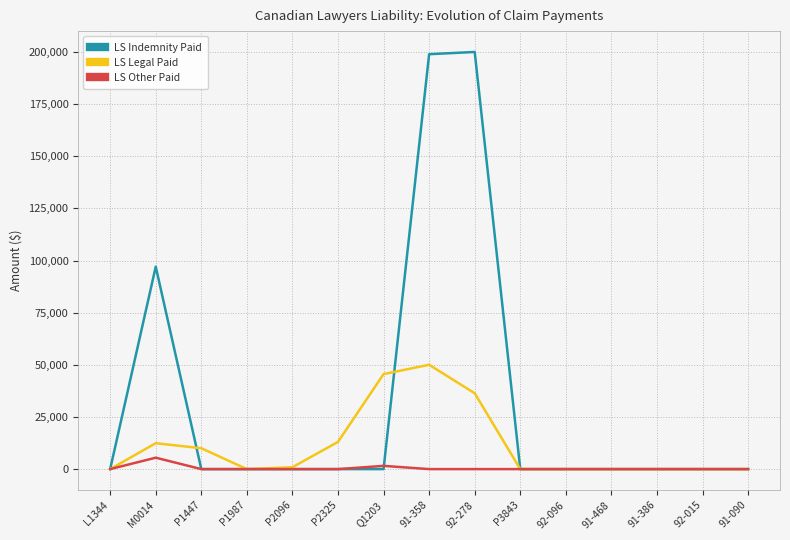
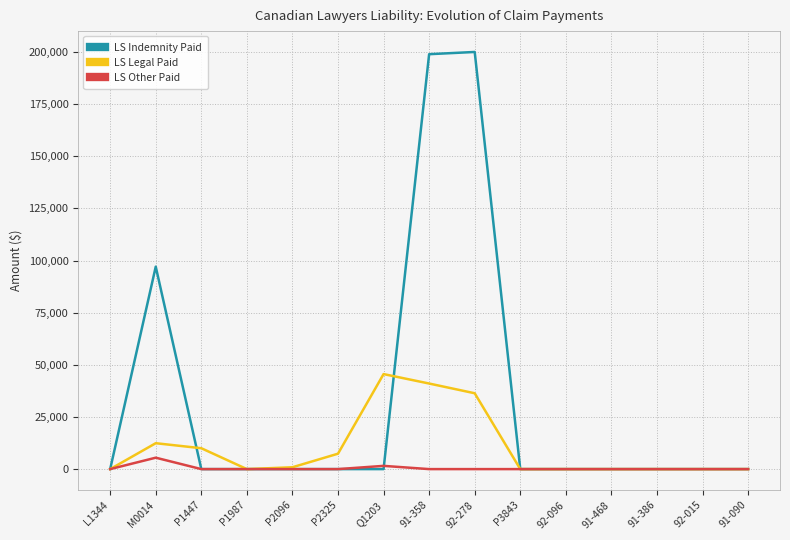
LS Legal Paid, P2325: 13,000 -> 7,000
LS Legal Paid, 91-358: 50,000 -> 41,000
